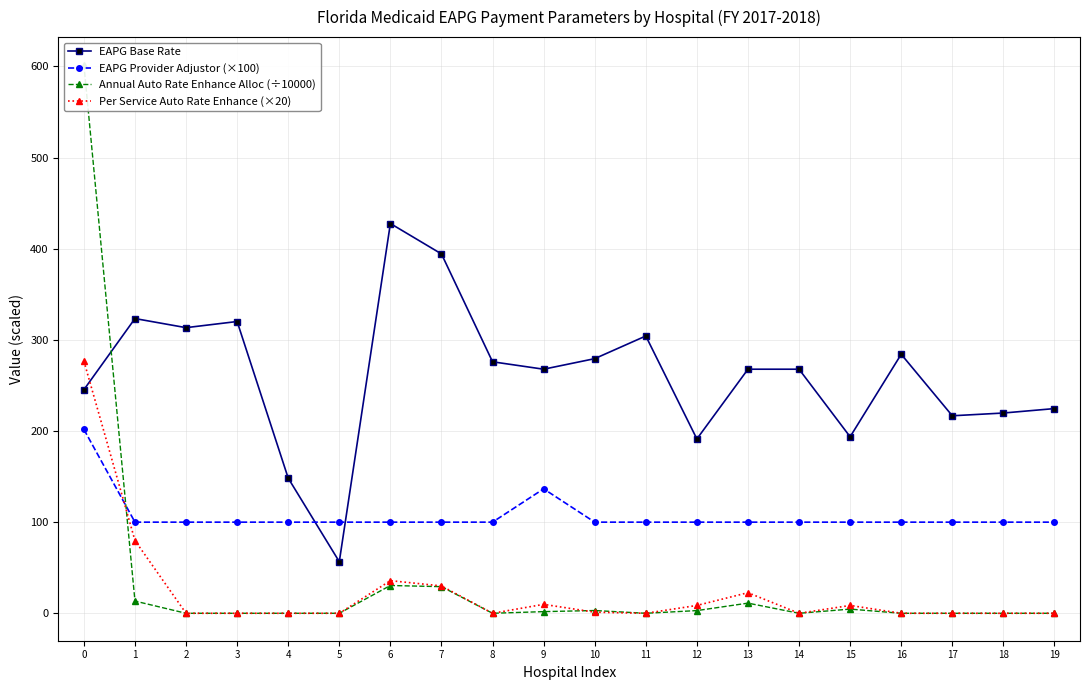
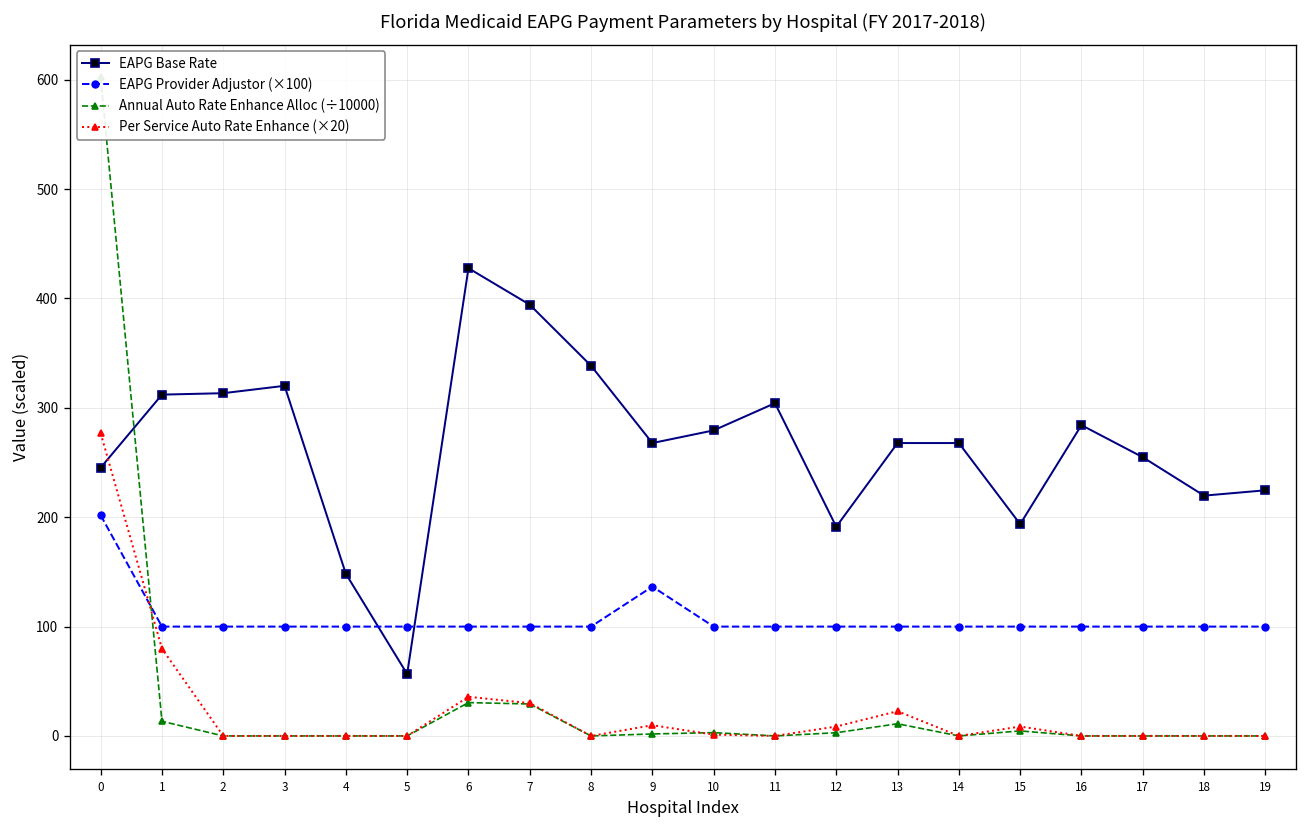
EAPG Base Rate, 1: 320 -> 310
EAPG Base Rate, 8: 280 -> 340
EAPG Base Rate, 17: 220 -> 250
